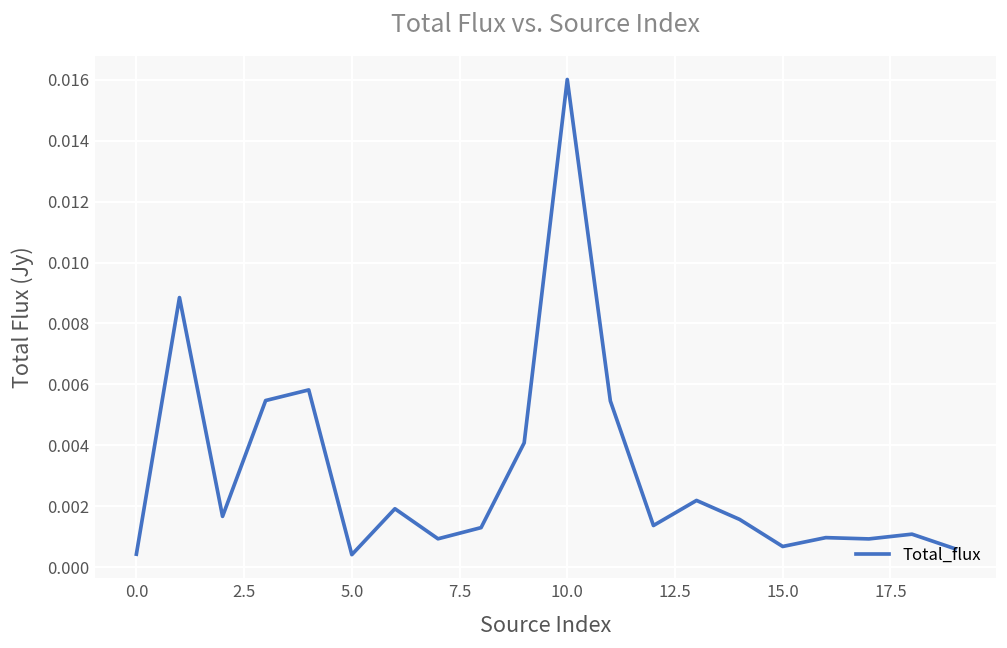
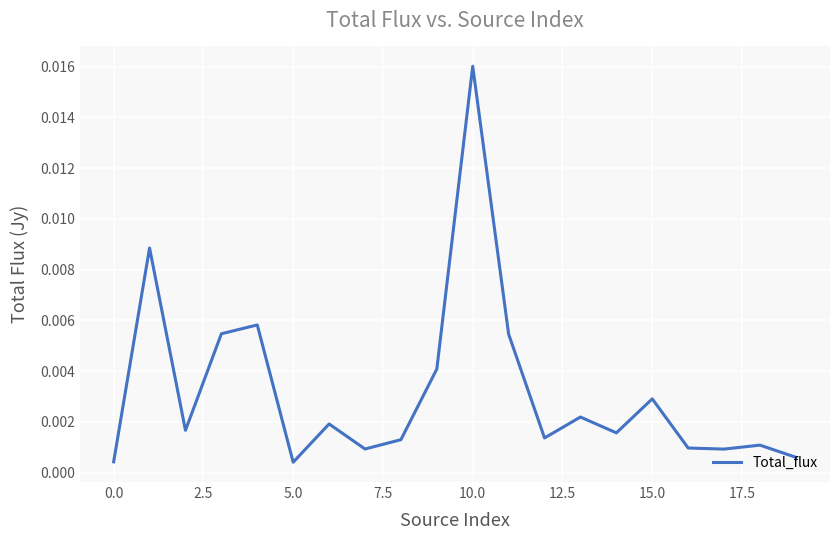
15.0: 0.0007 -> 0.0029
